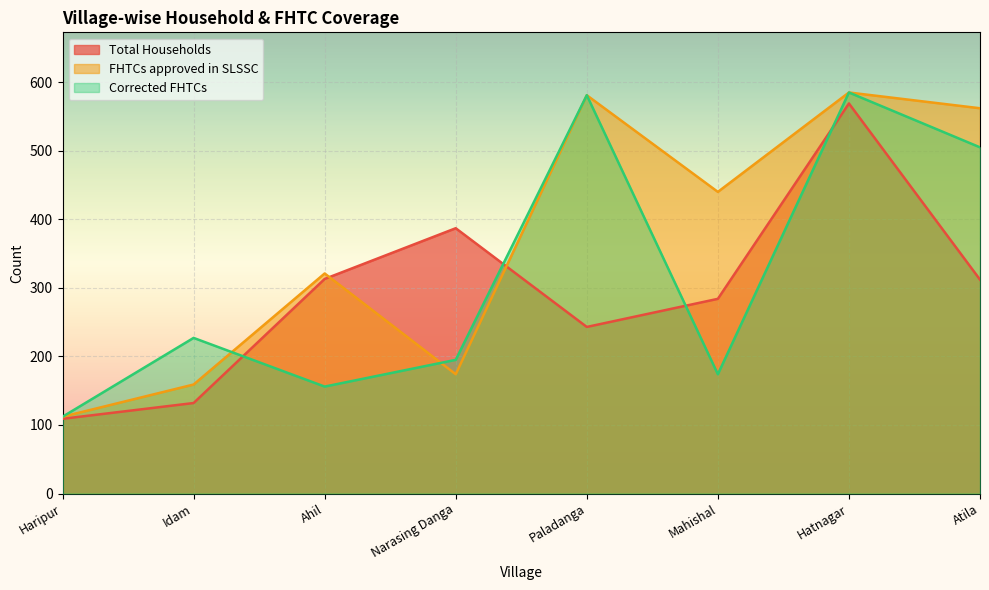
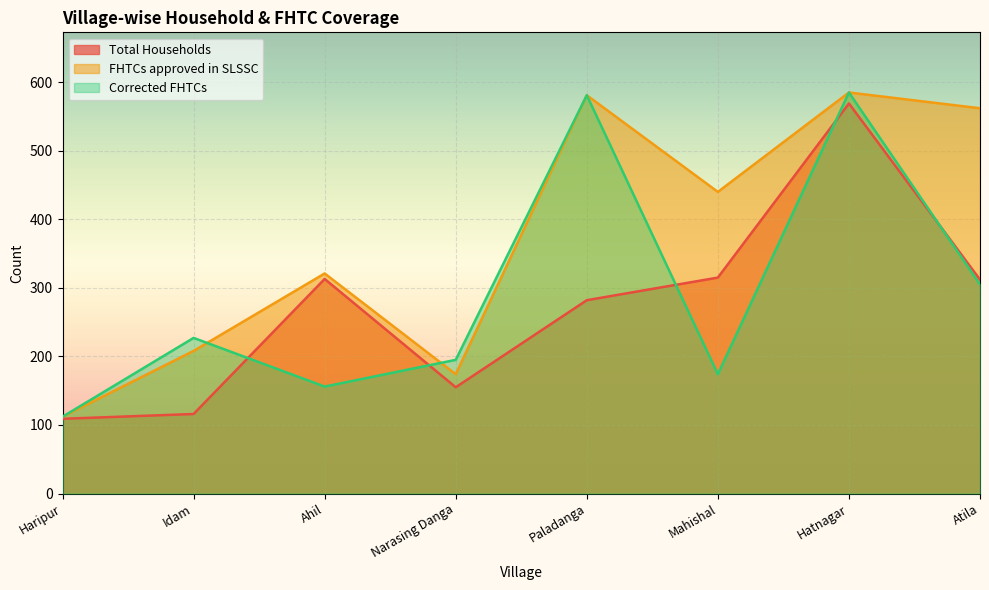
Total Households, Idam: 130 -> 120
FHTCs approved in SLSSC, Idam: 160 -> 210
Total Households, Narasing Danga: 390 -> 160
Total Households, Paladanga: 240 -> 280
Total Households, Mahishal: 280 -> 320
Corrected FHTCs, Atila: 510 -> 310
